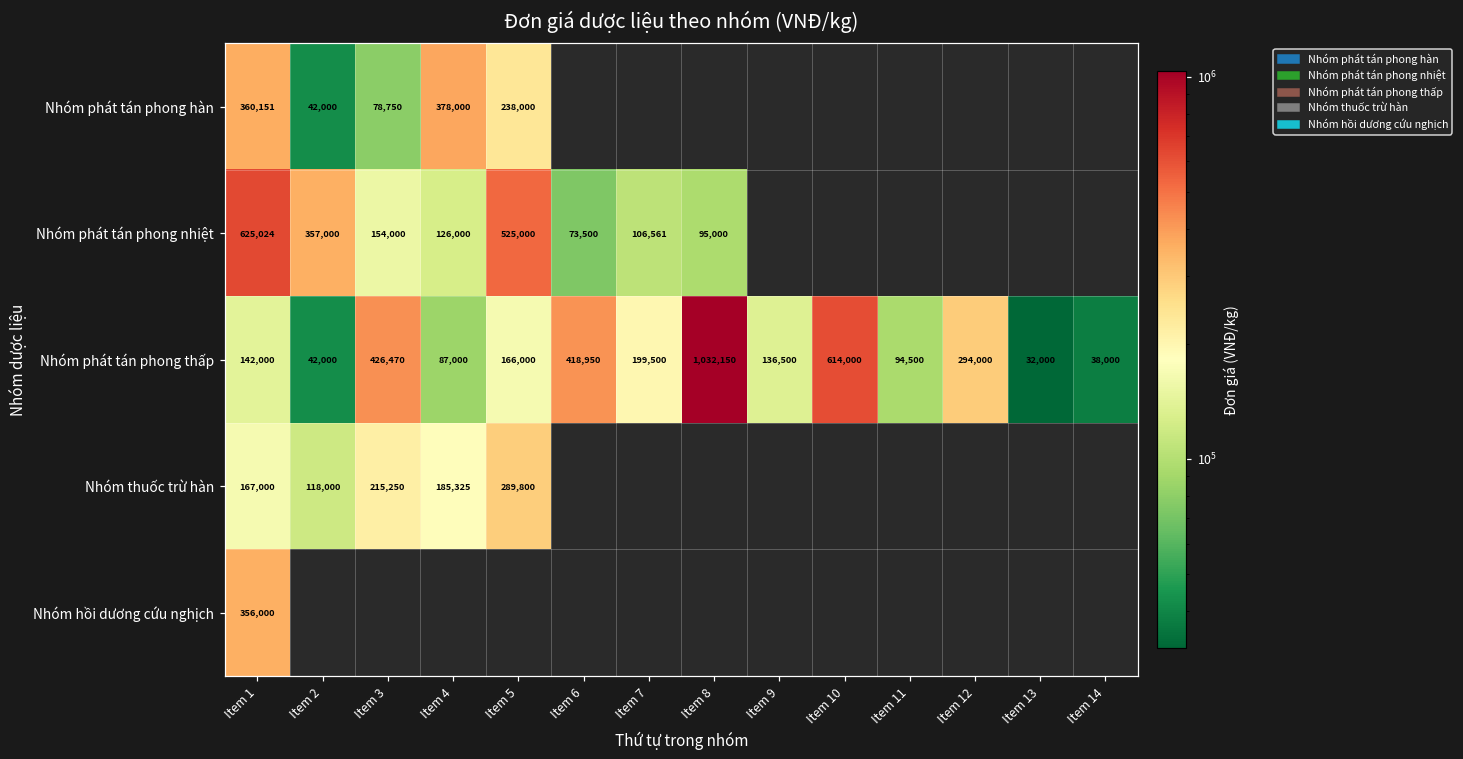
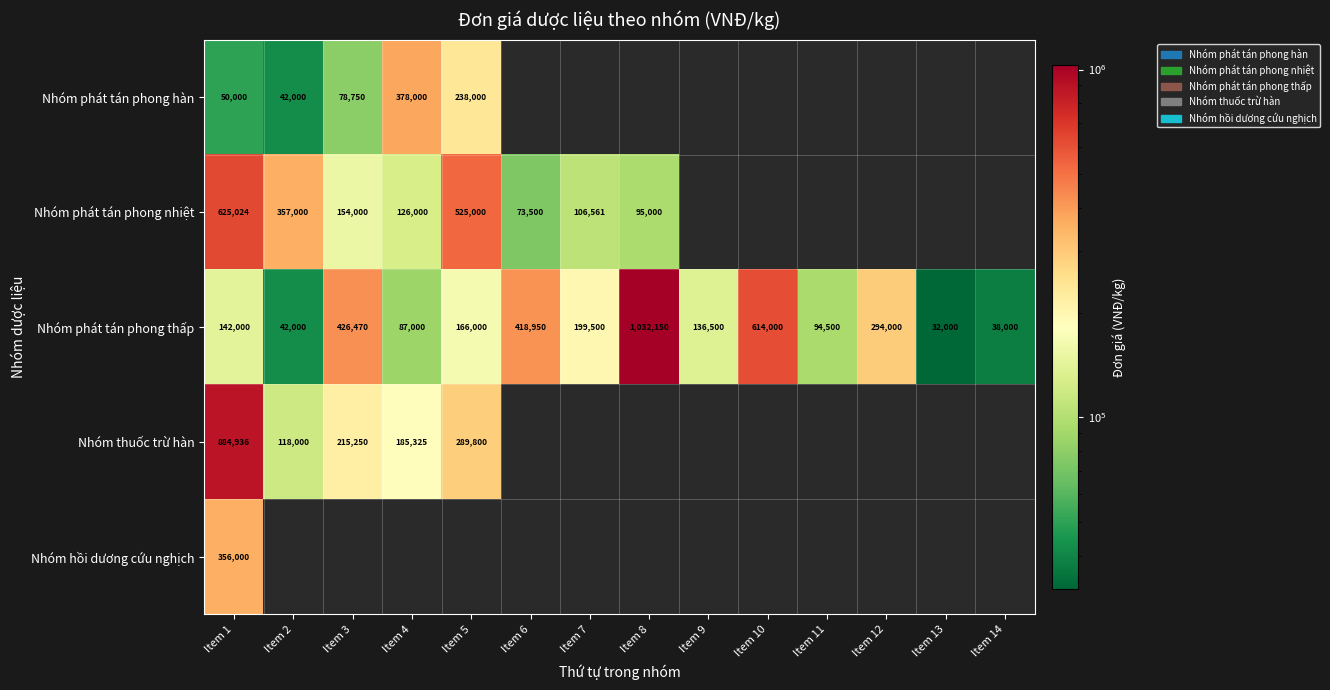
Nhóm phát tán phong hàn, Item 1: 360,151 -> 50,000
Nhóm thuốc trừ hàn, Item 1: 167,000 -> 884,936
